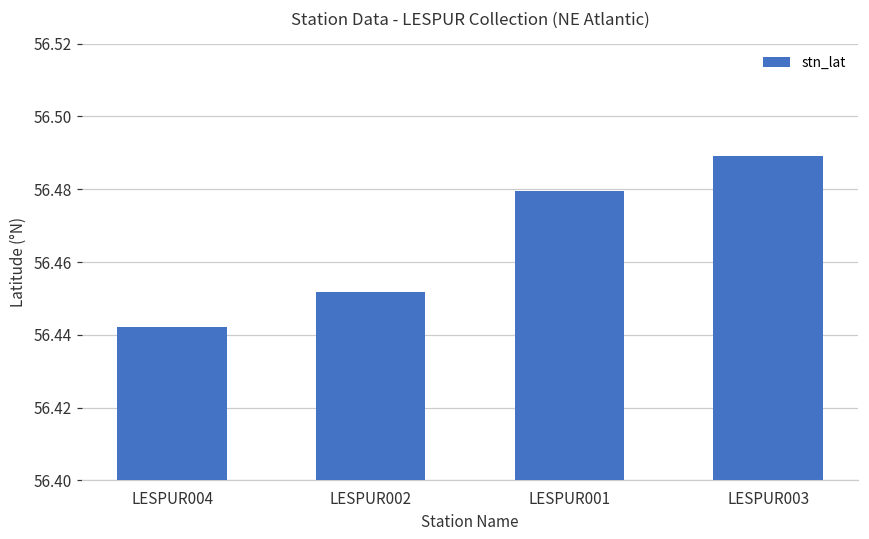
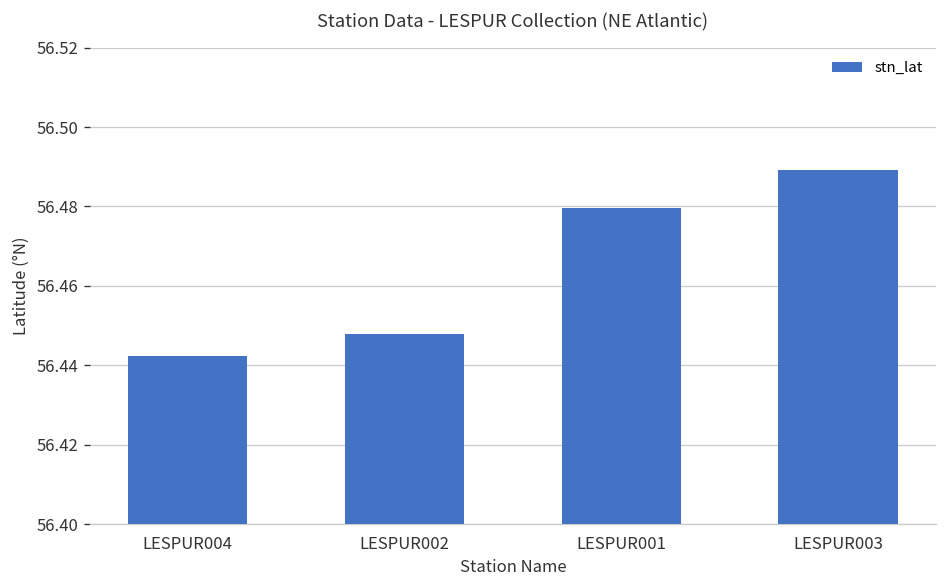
LESPUR002: 56.452 -> 56.448
